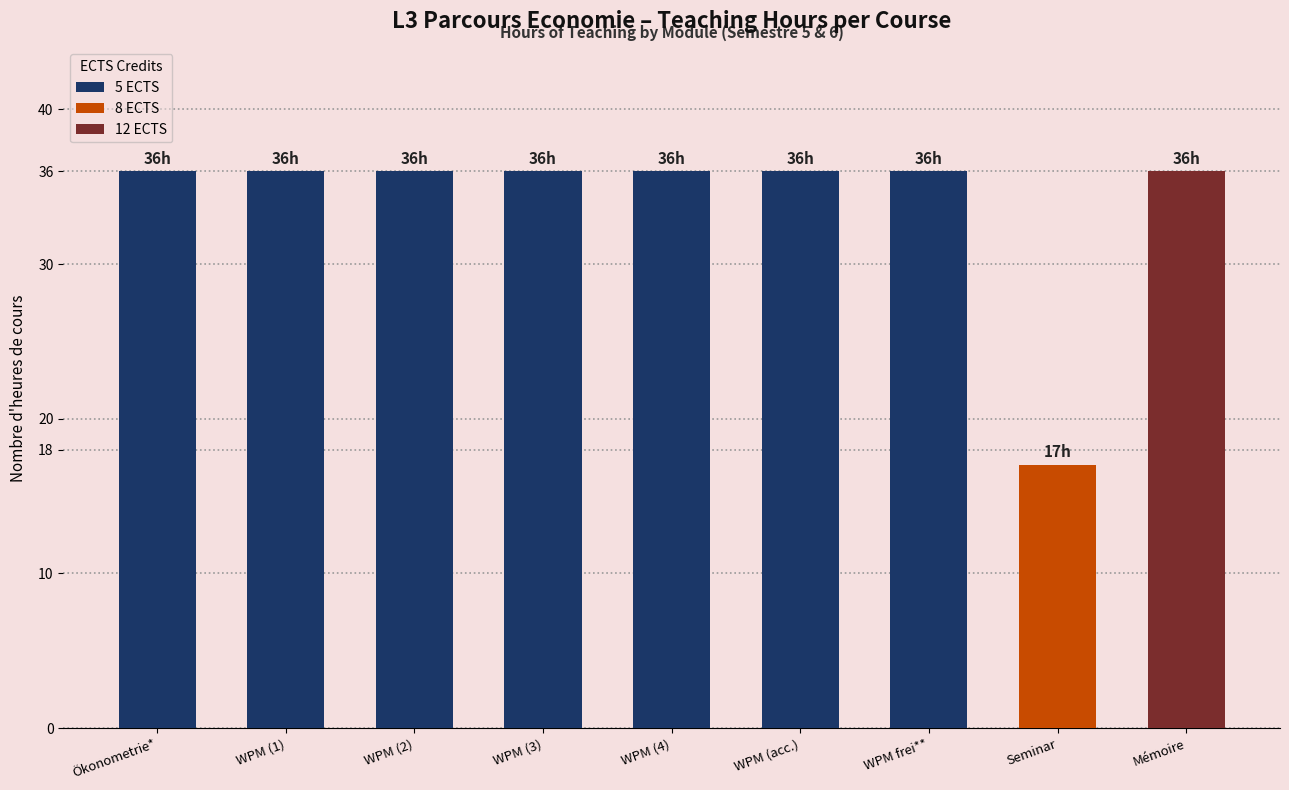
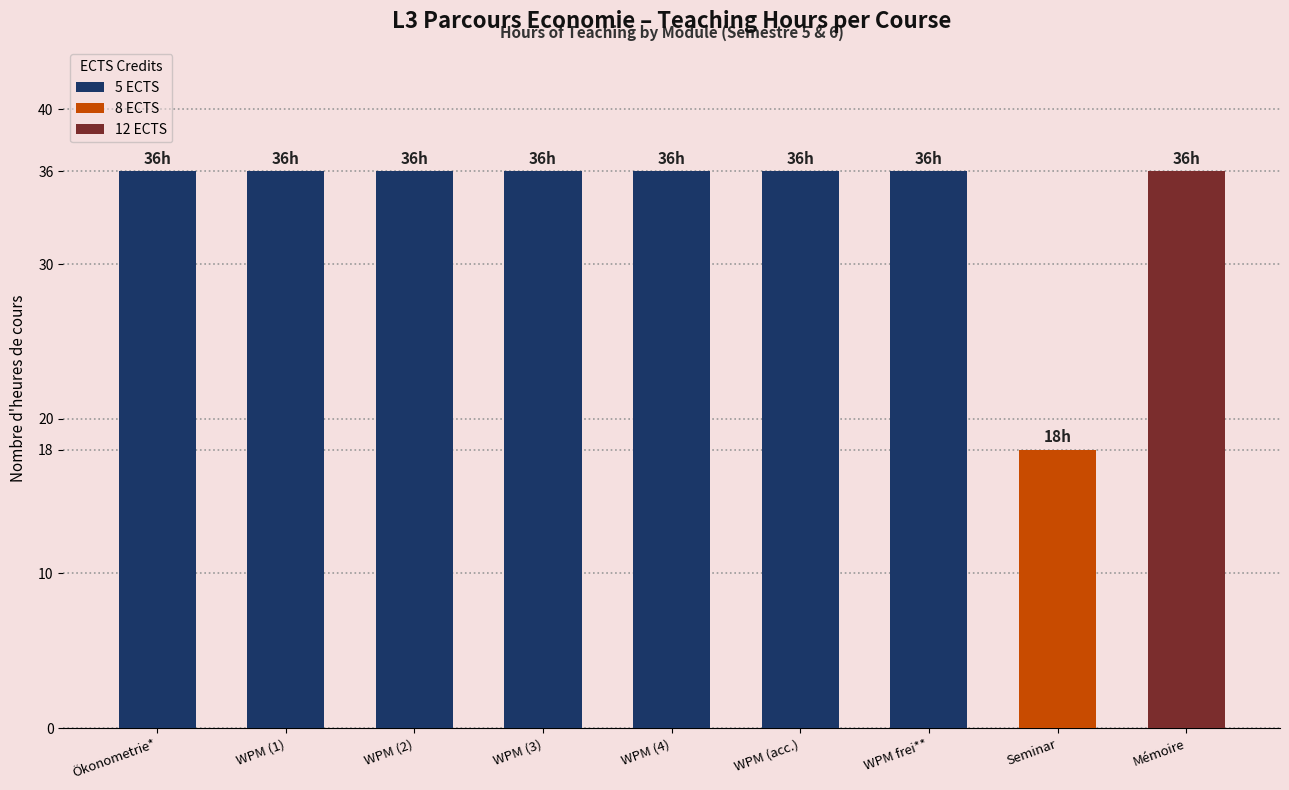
8 ECTS, Seminar: 17h -> 18h
